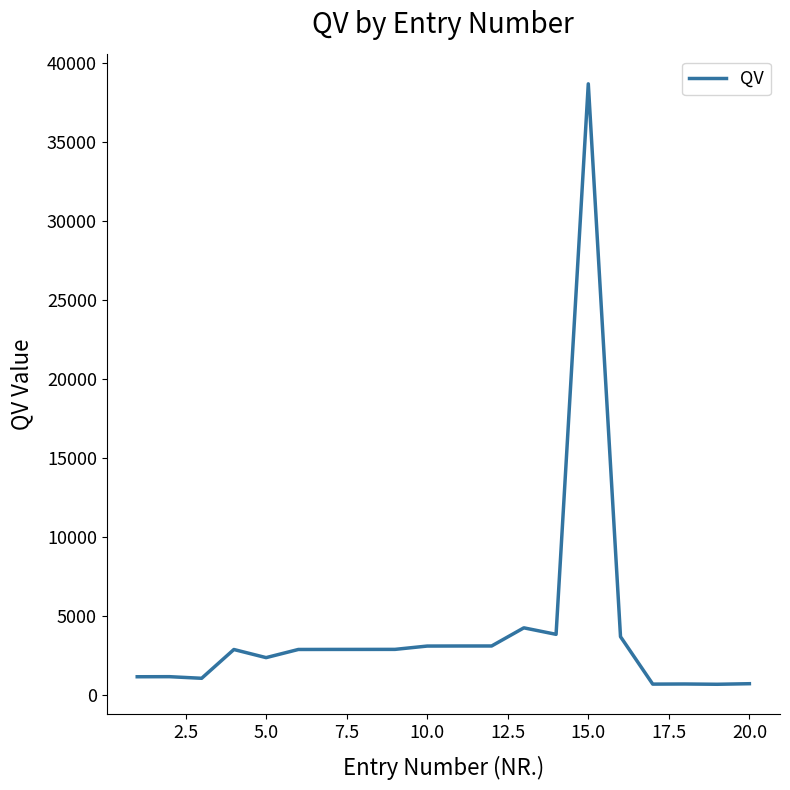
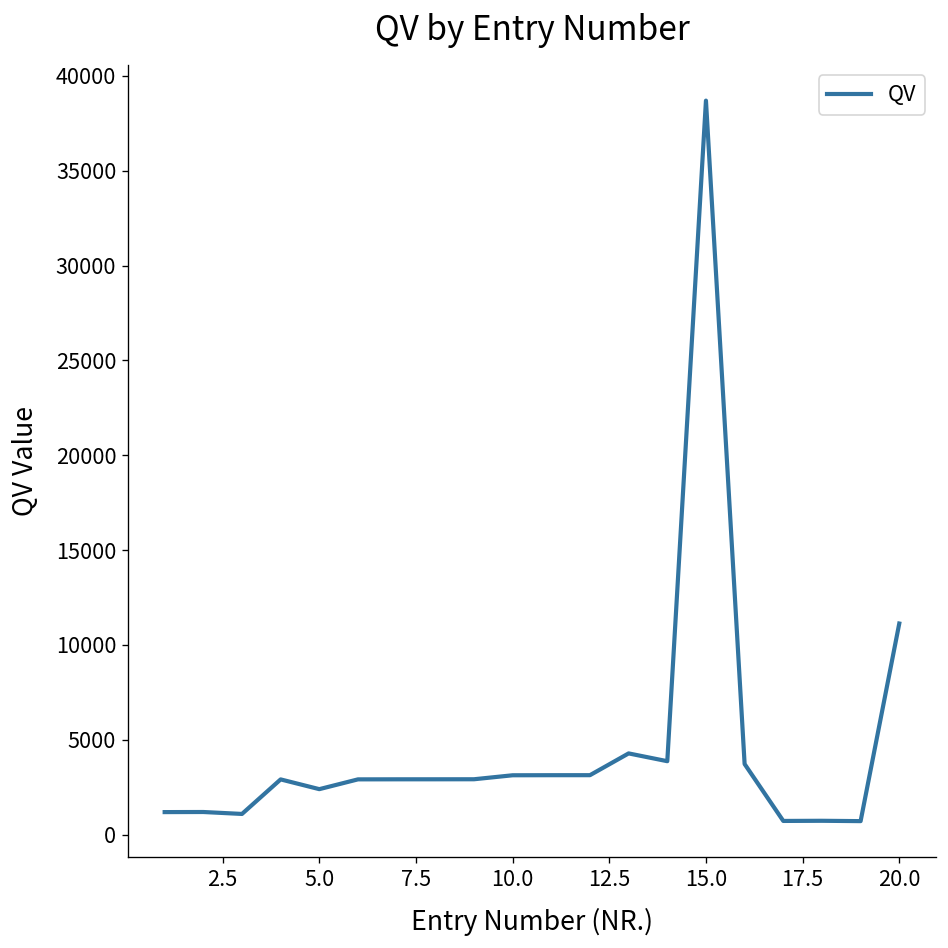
20.0: 700 -> 11100
